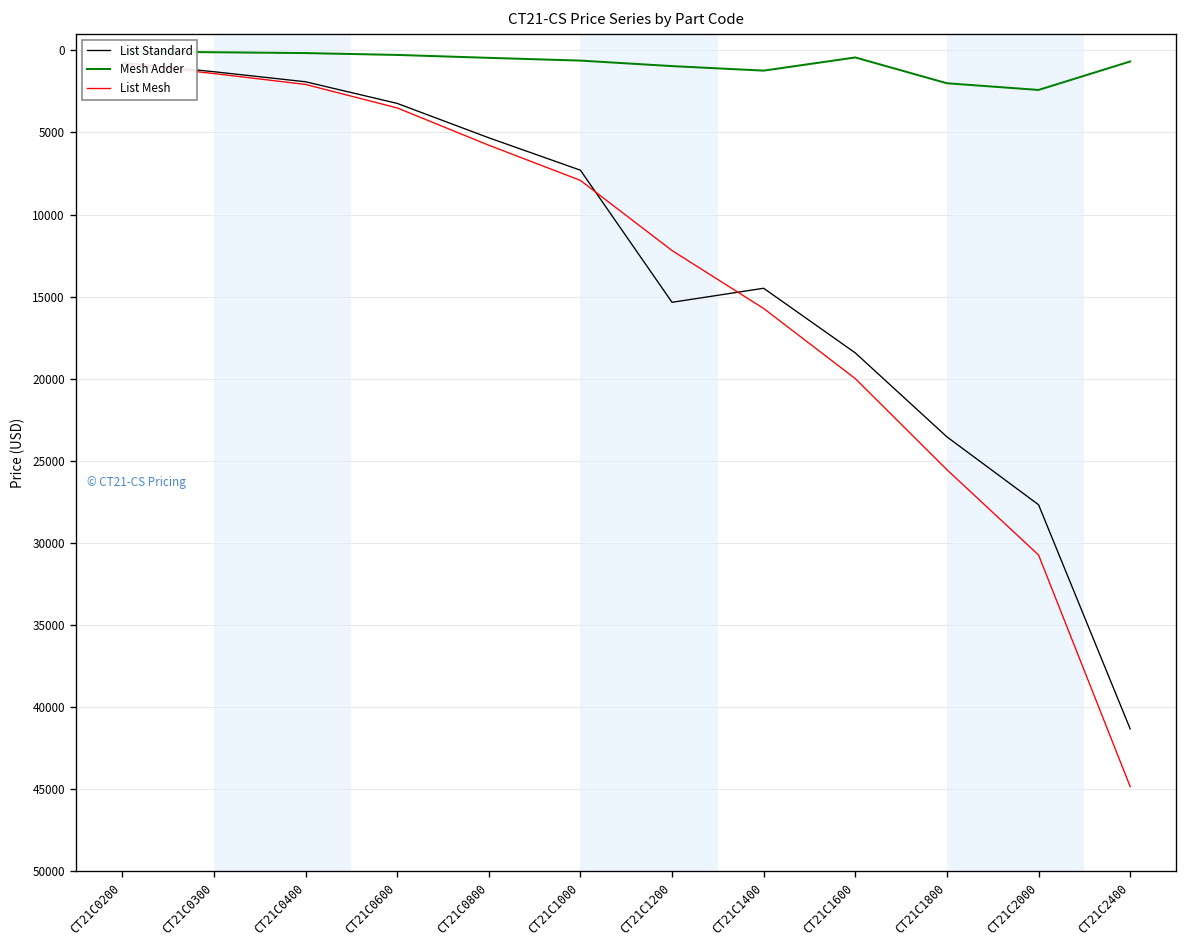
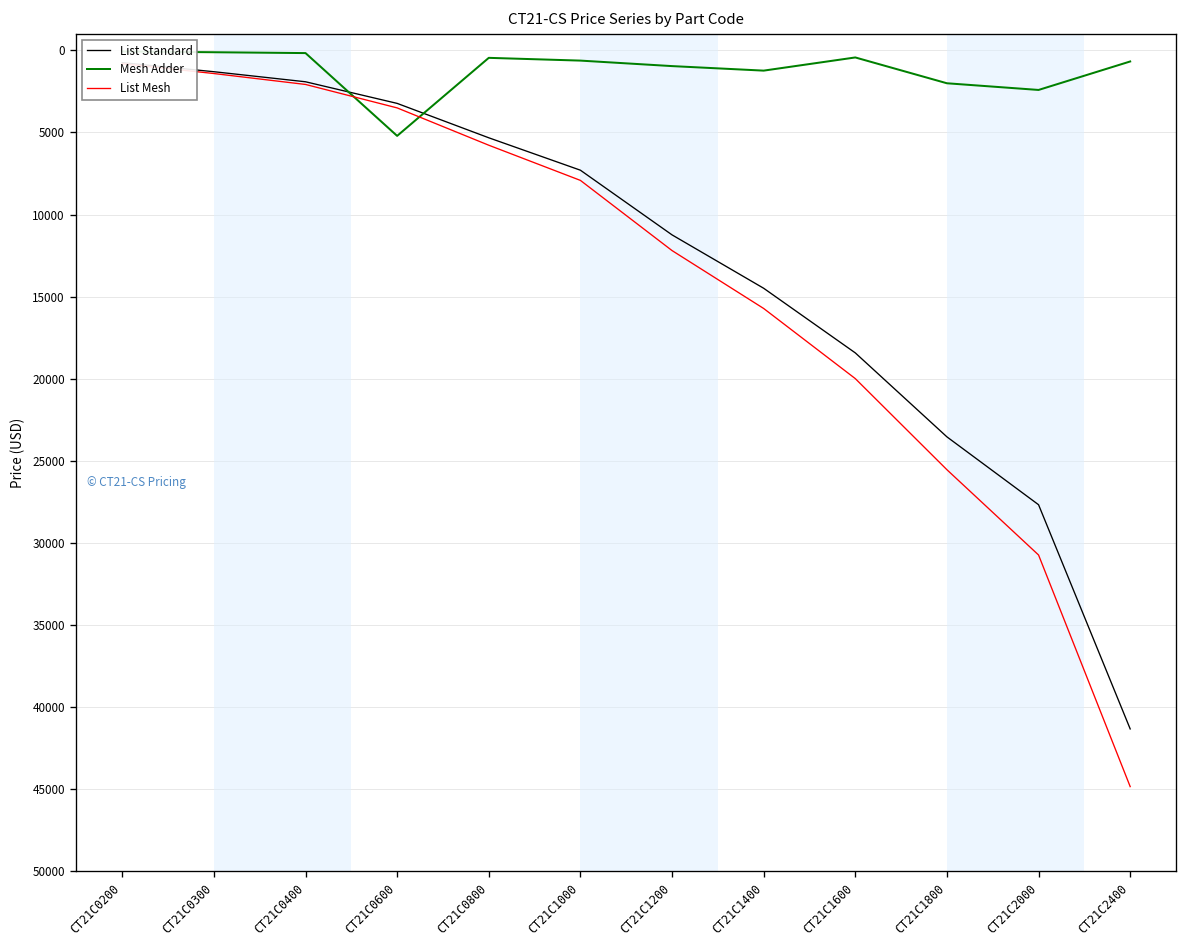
Mesh Adder, CT21C0600: 300 -> 5200
List Standard, CT21C1200: 15300 -> 11200
